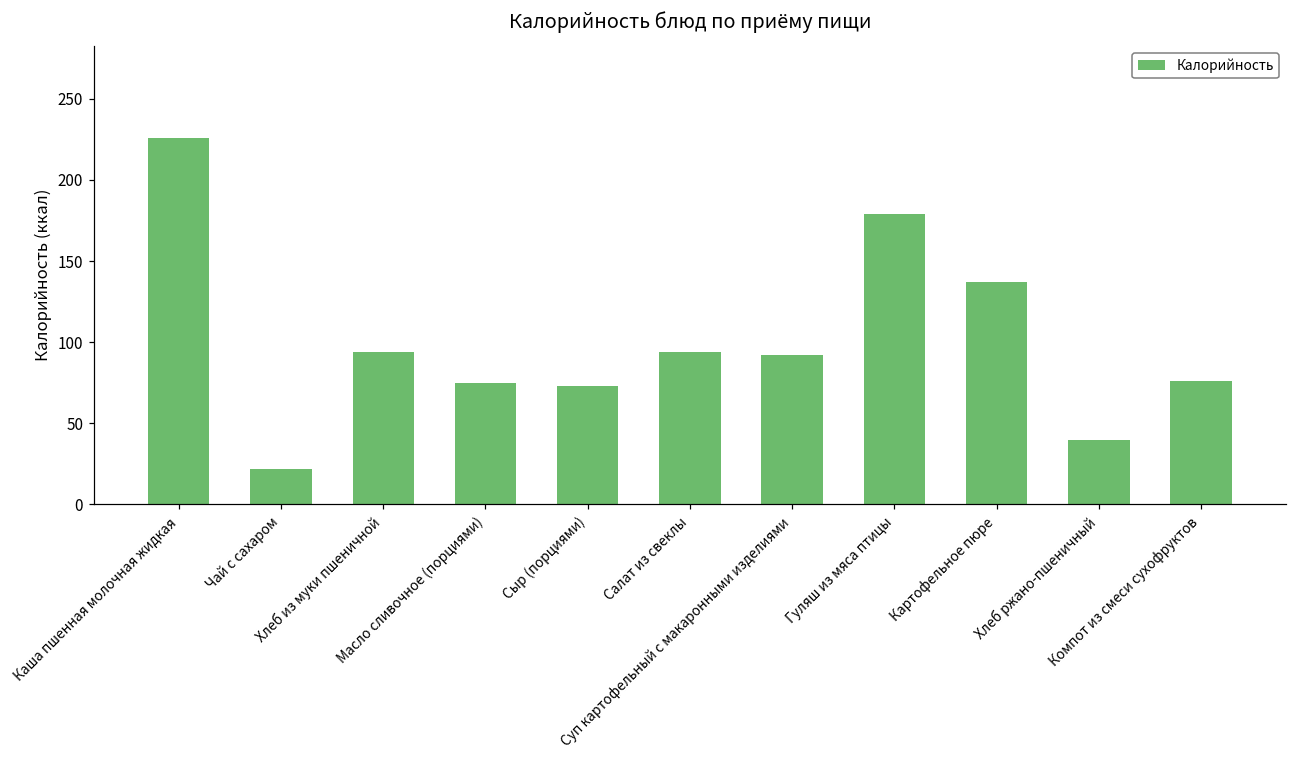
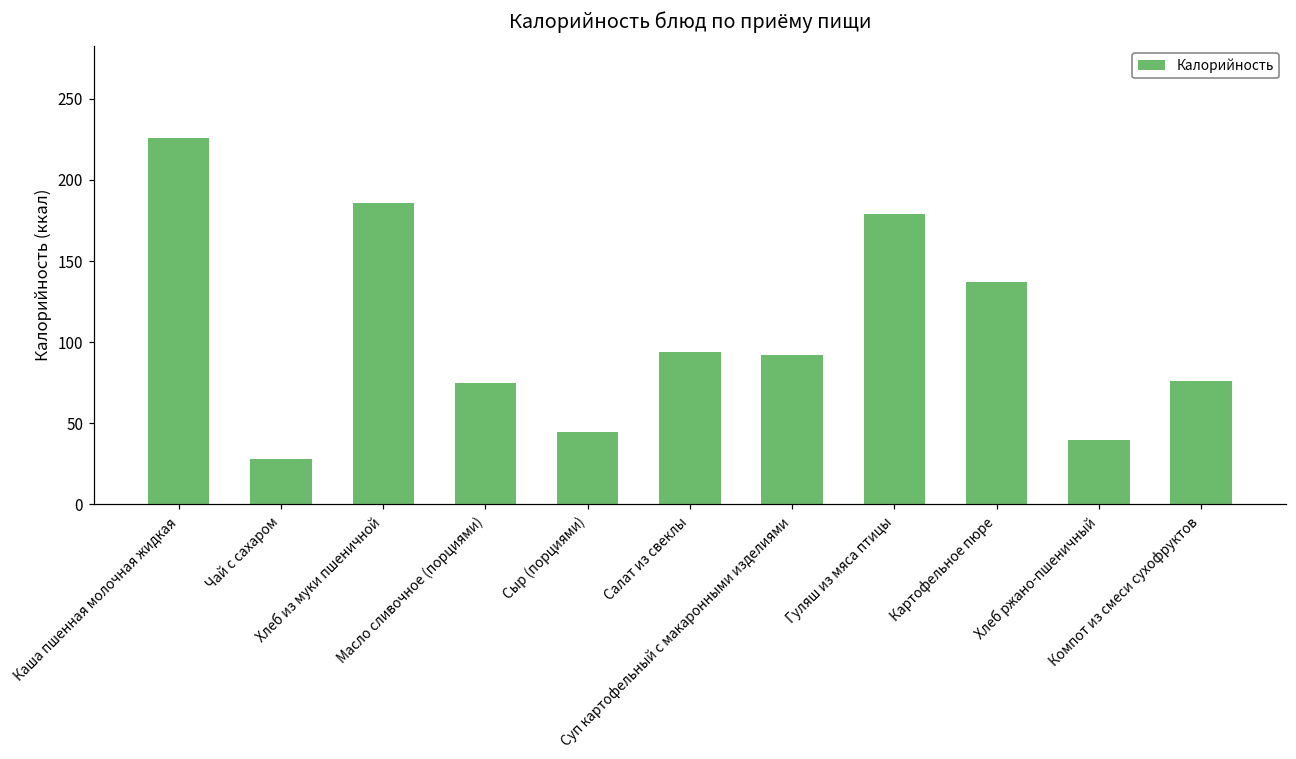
Чай с сахаром: 22 -> 28
Хлеб из муки пшеничной: 94 -> 186
Сыр (порциями): 73 -> 45
